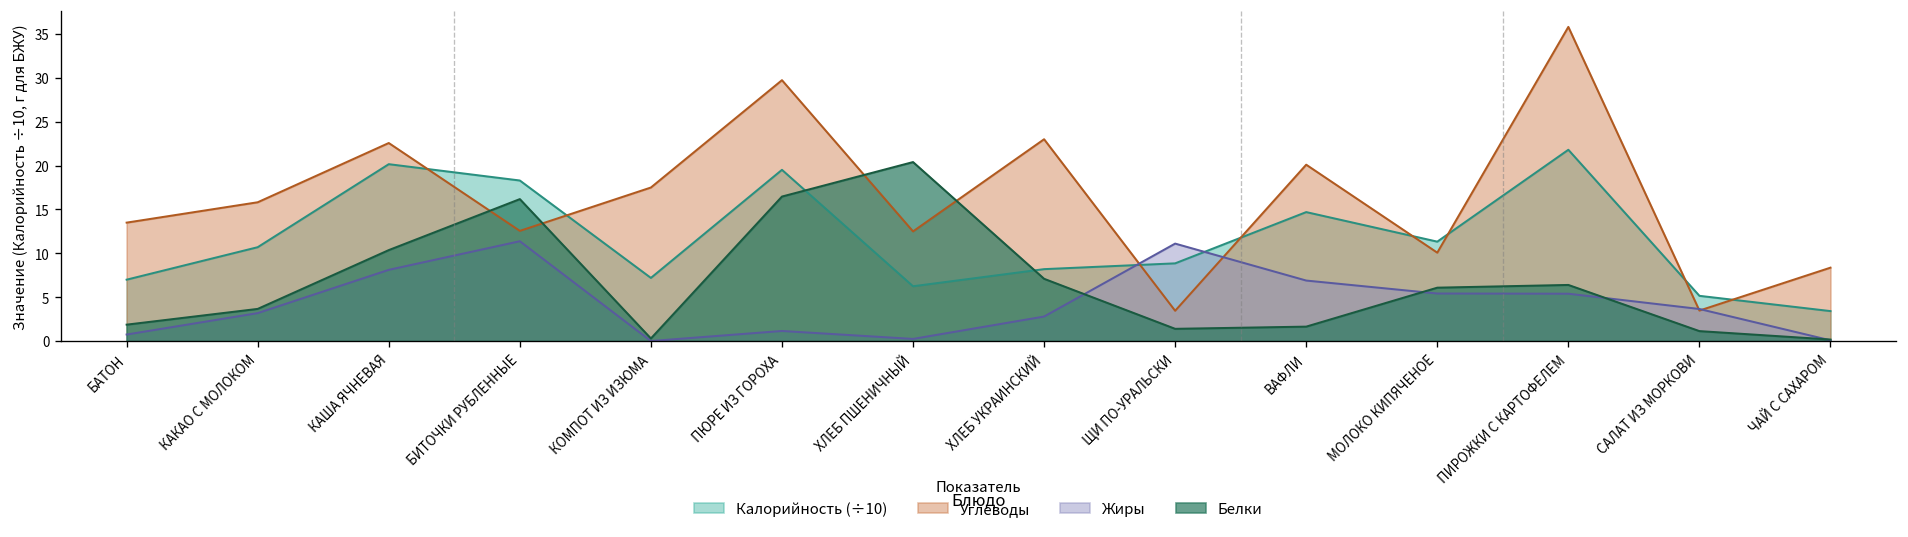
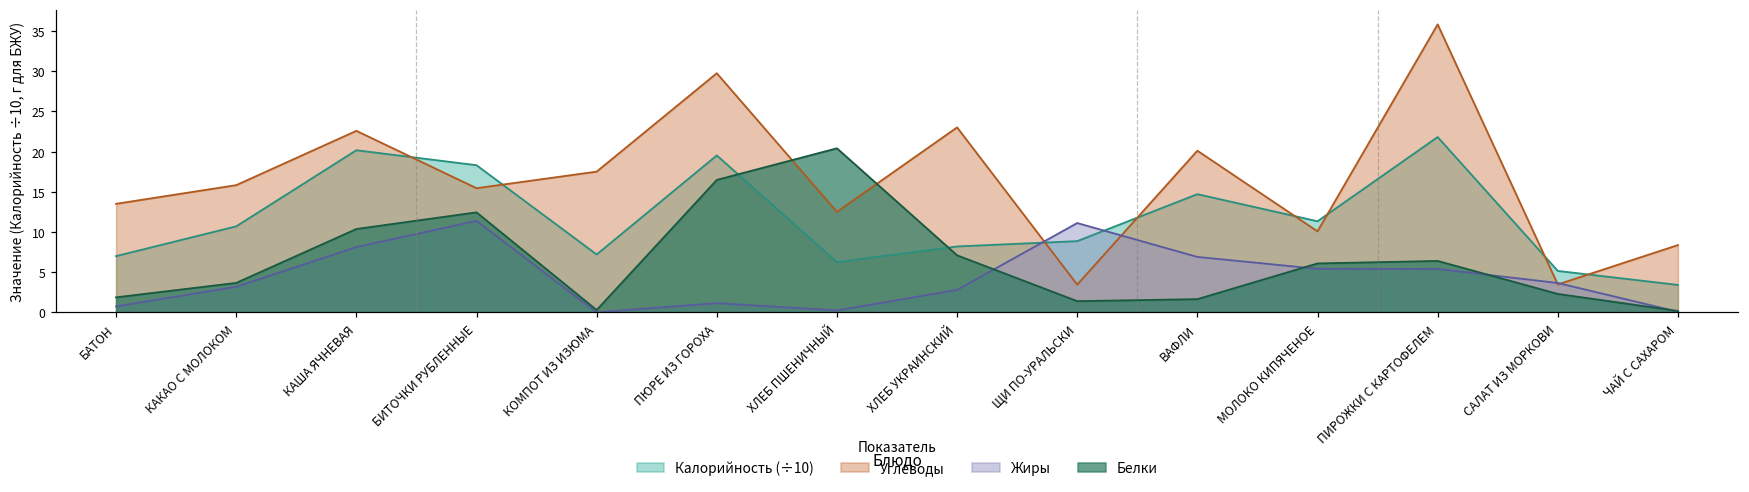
Углеводы, БИТОЧКИ РУБЛЕННЫЕ: 13 -> 15
Белки, БИТОЧКИ РУБЛЕННЫЕ: 16 -> 12
Белки, САЛАТ ИЗ МОРКОВИ: 1 -> 2
